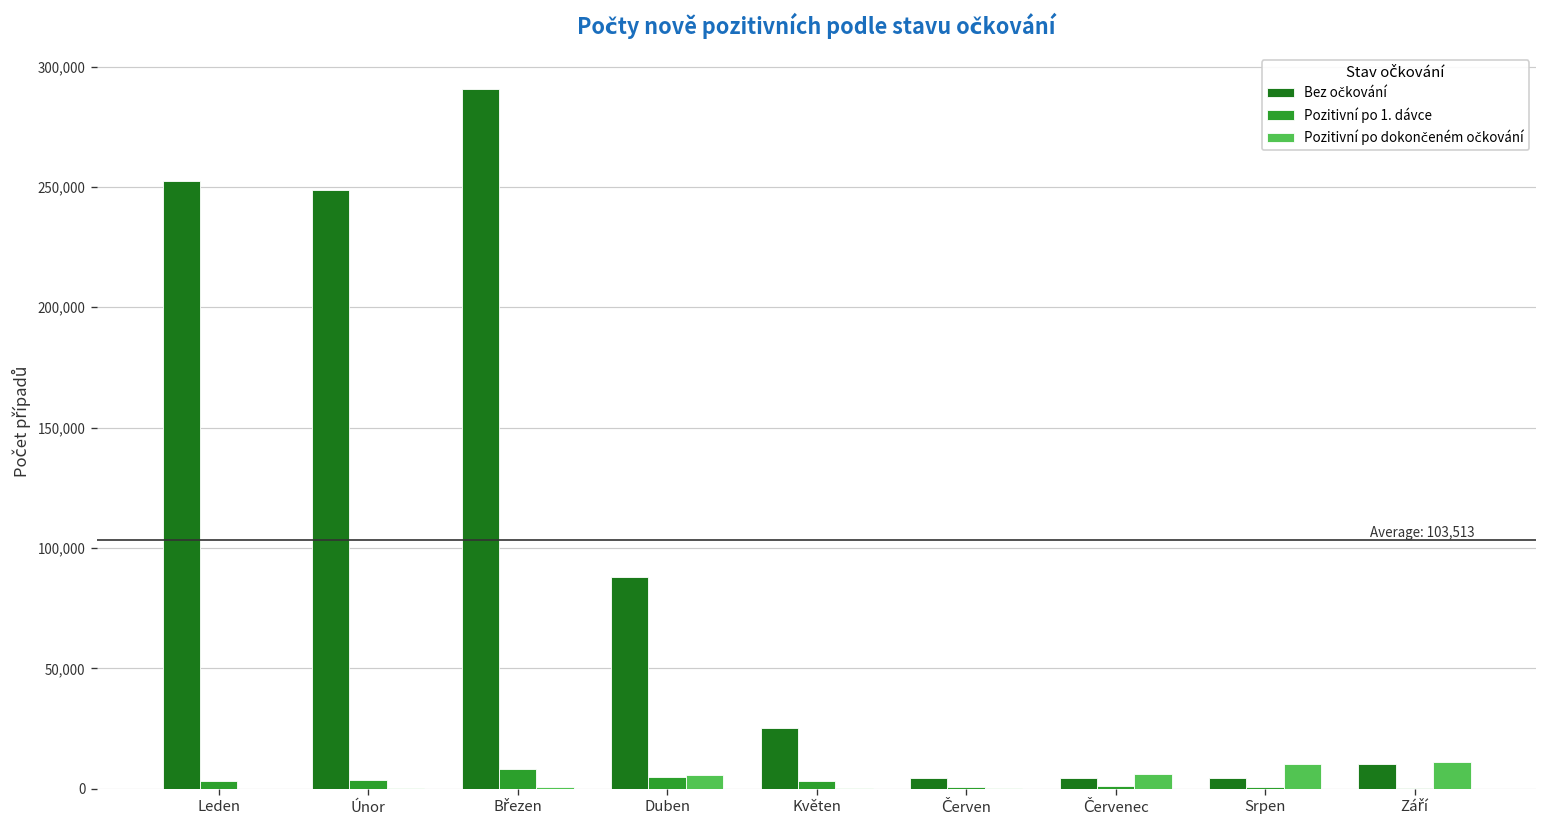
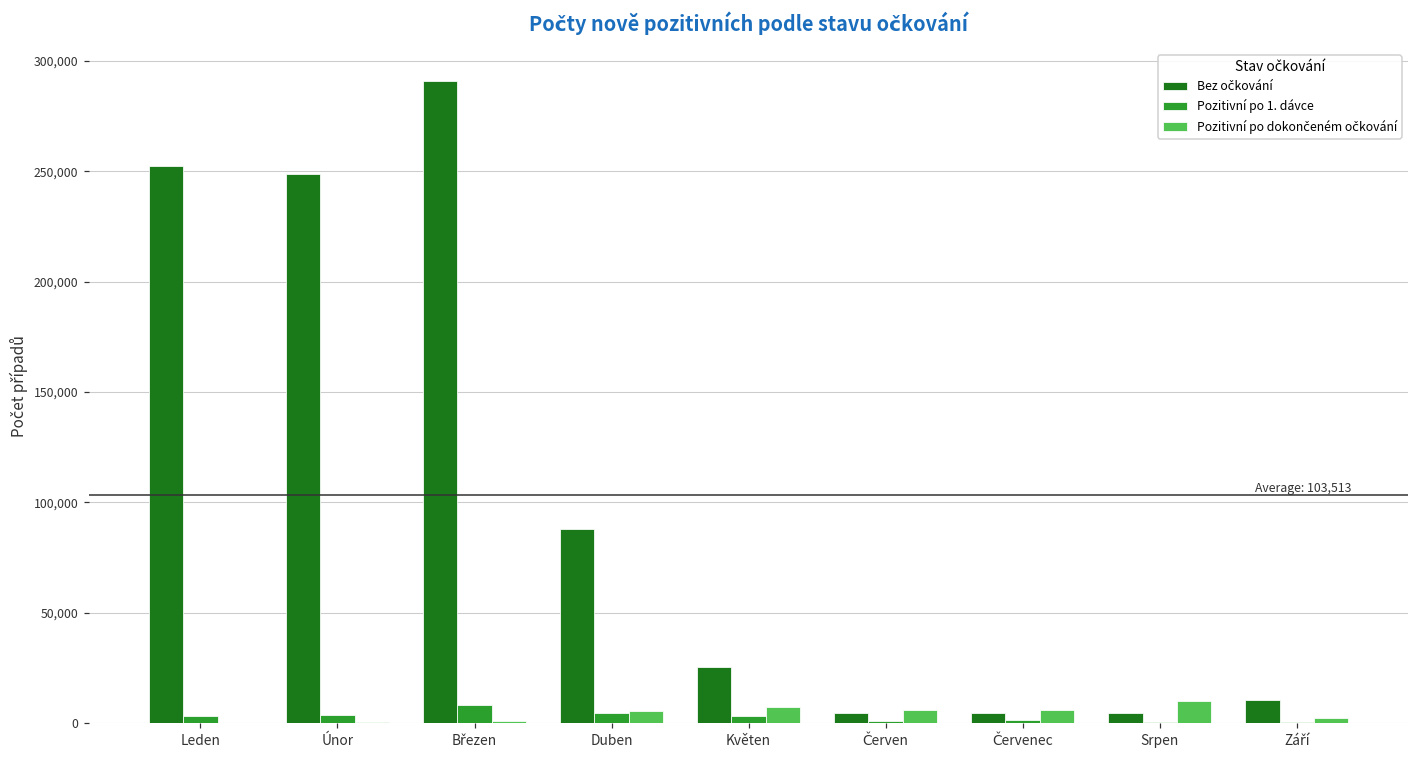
Pozitivní po dokončeném očkování, Květen: 0 -> 7,000
Pozitivní po dokončeném očkování, Červen: 0 -> 6,000
Pozitivní po dokončeném očkování, Září: 11,000 -> 2,000
